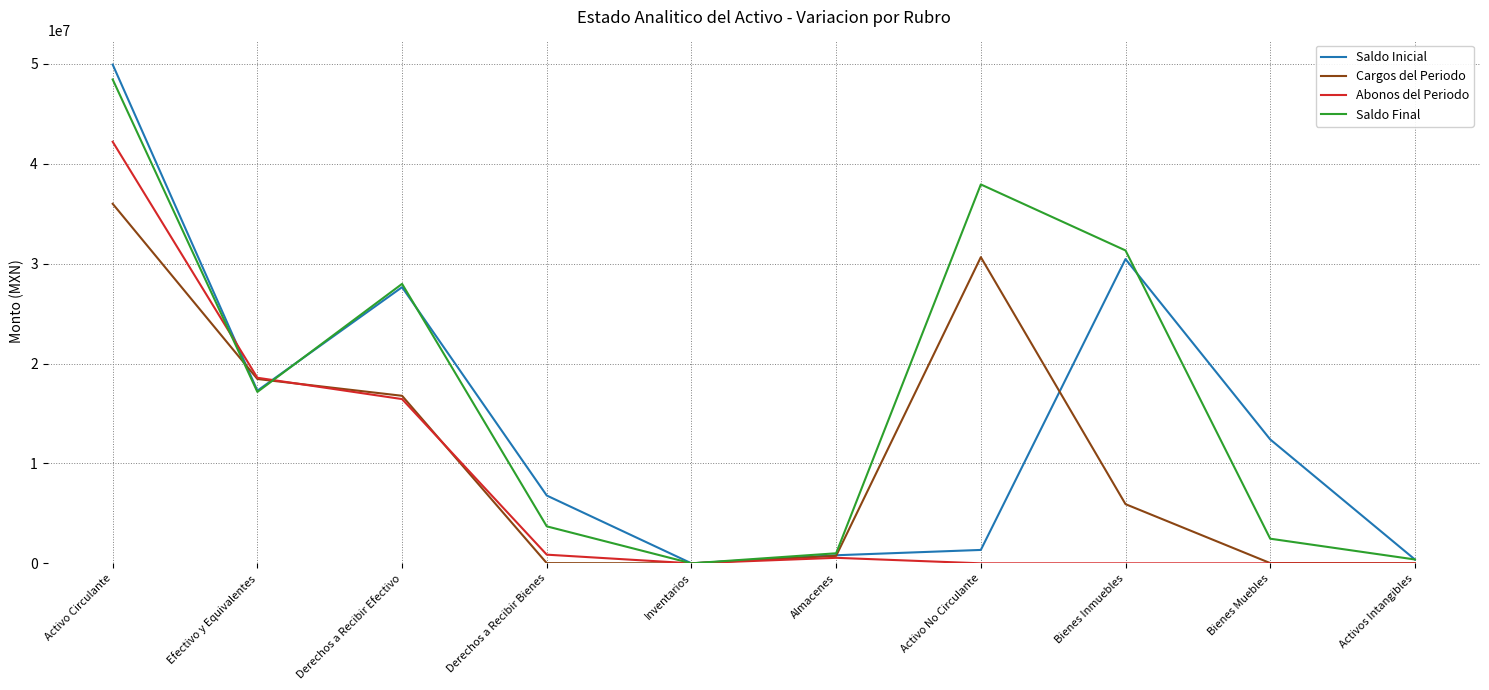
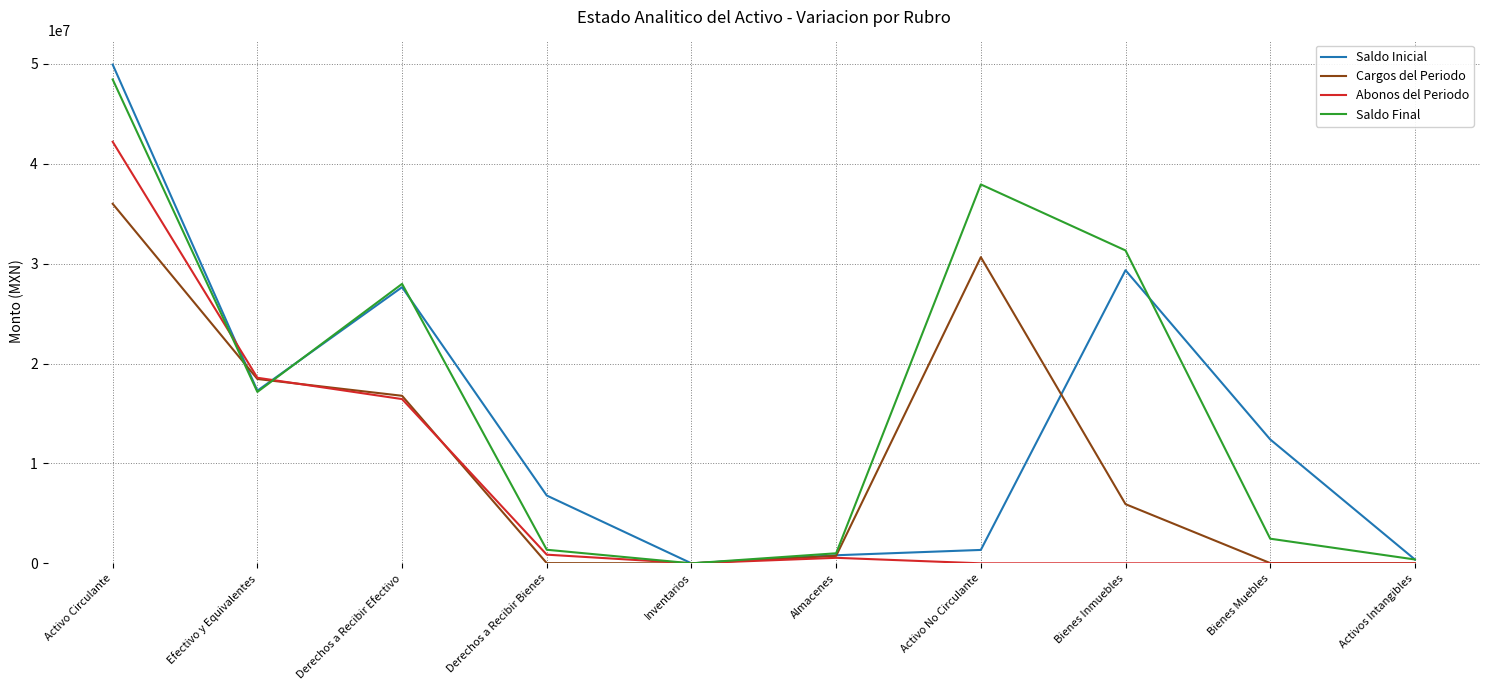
Saldo Final, Derechos a Recibir Bienes: 4000000 -> 1000000
Saldo Inicial, Bienes Inmuebles: 30000000 -> 29000000
